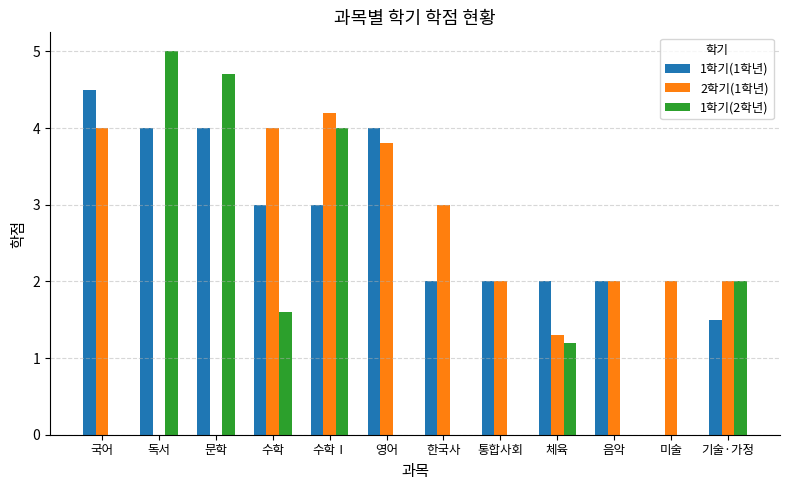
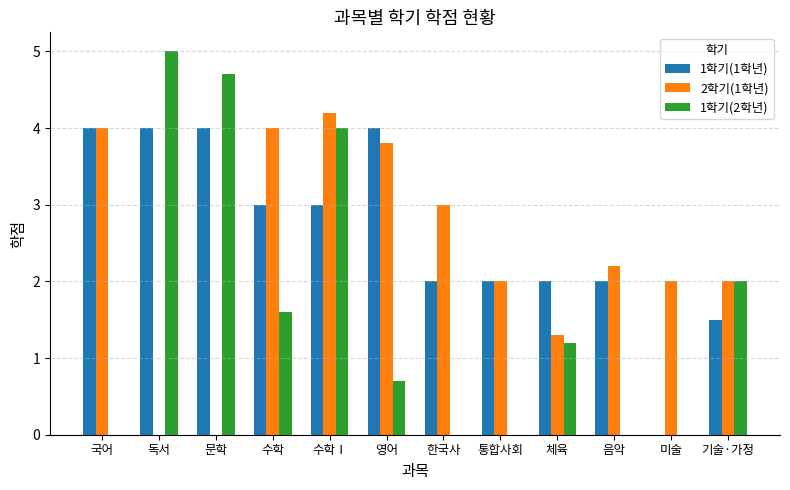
1학기(1학년), 국어: 4.5 -> 4.0
1학기(2학년), 영어: 0.0 -> 0.7
2학기(1학년), 음악: 2.0 -> 2.2
